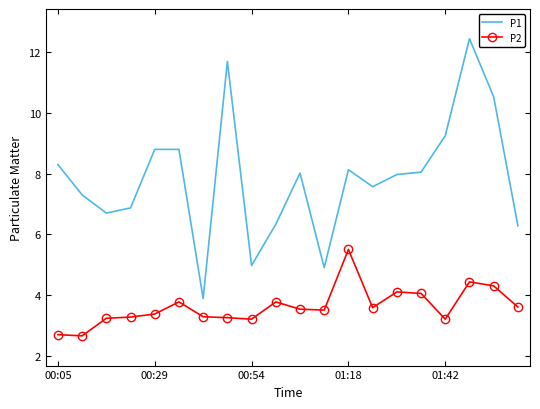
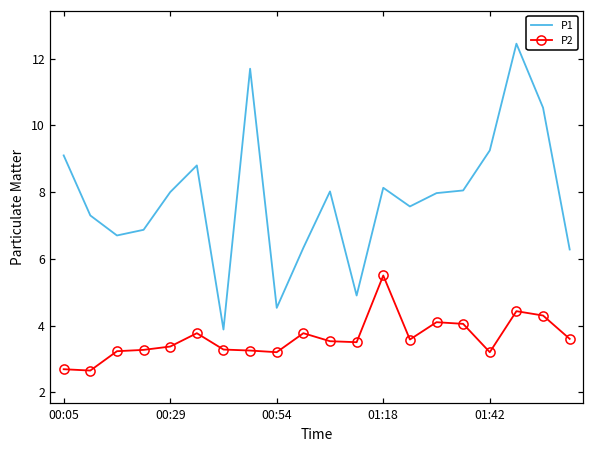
P1, 00:05: 8.3 -> 9.1
P1, 00:29: 8.8 -> 8.0
P1, 00:54: 5.0 -> 4.5
